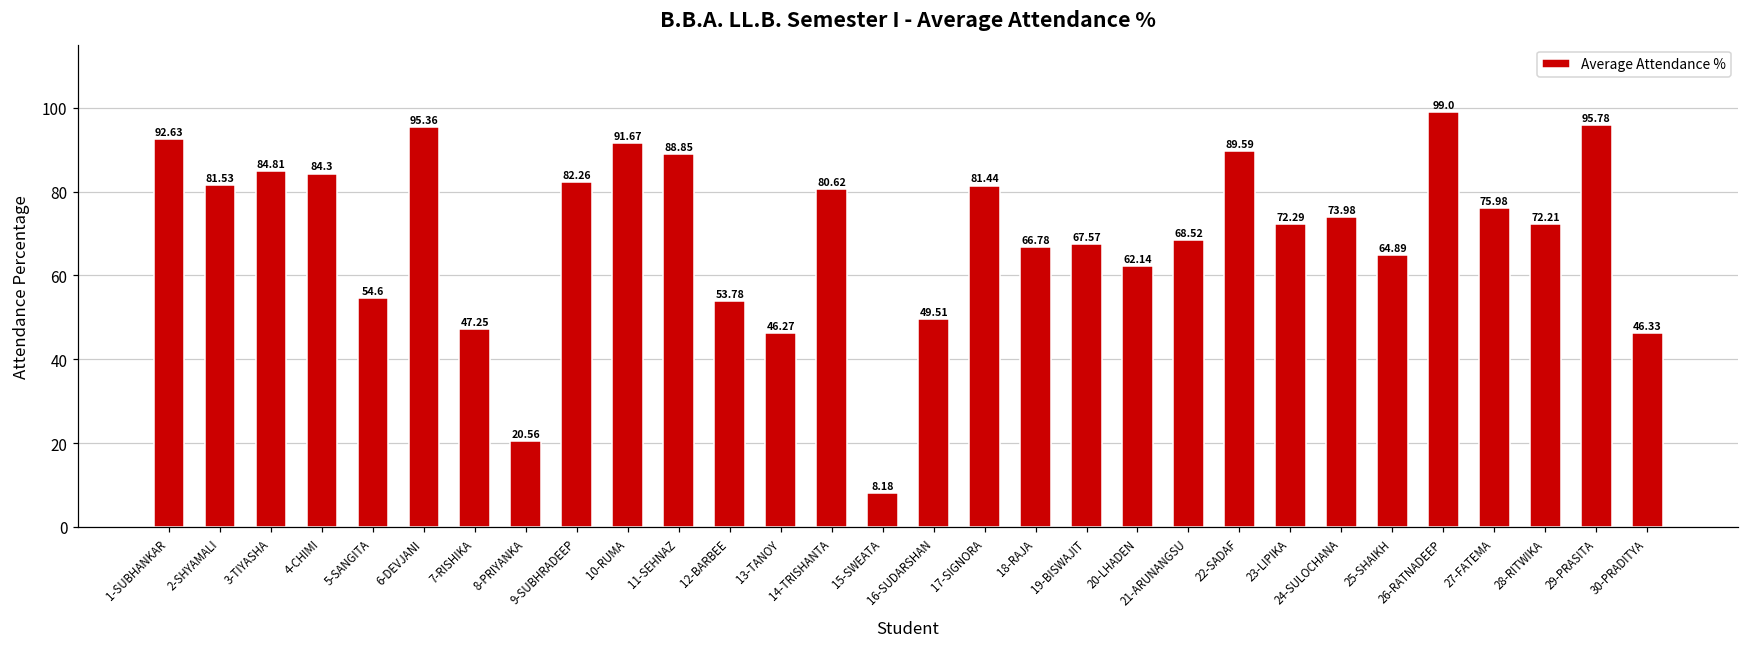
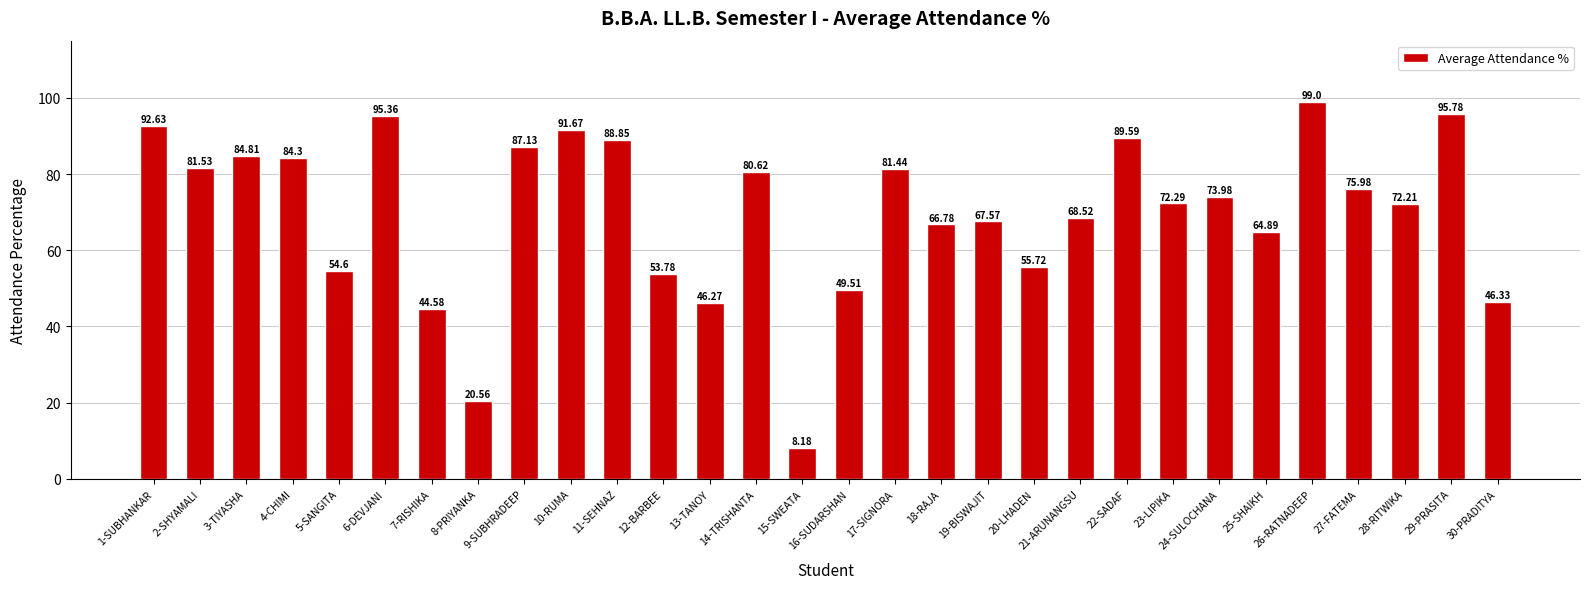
7-RISHIKA: 47.25 -> 44.58
9-SUBHRADEEP: 82.26 -> 87.13
20-LHADEN: 62.14 -> 55.72
